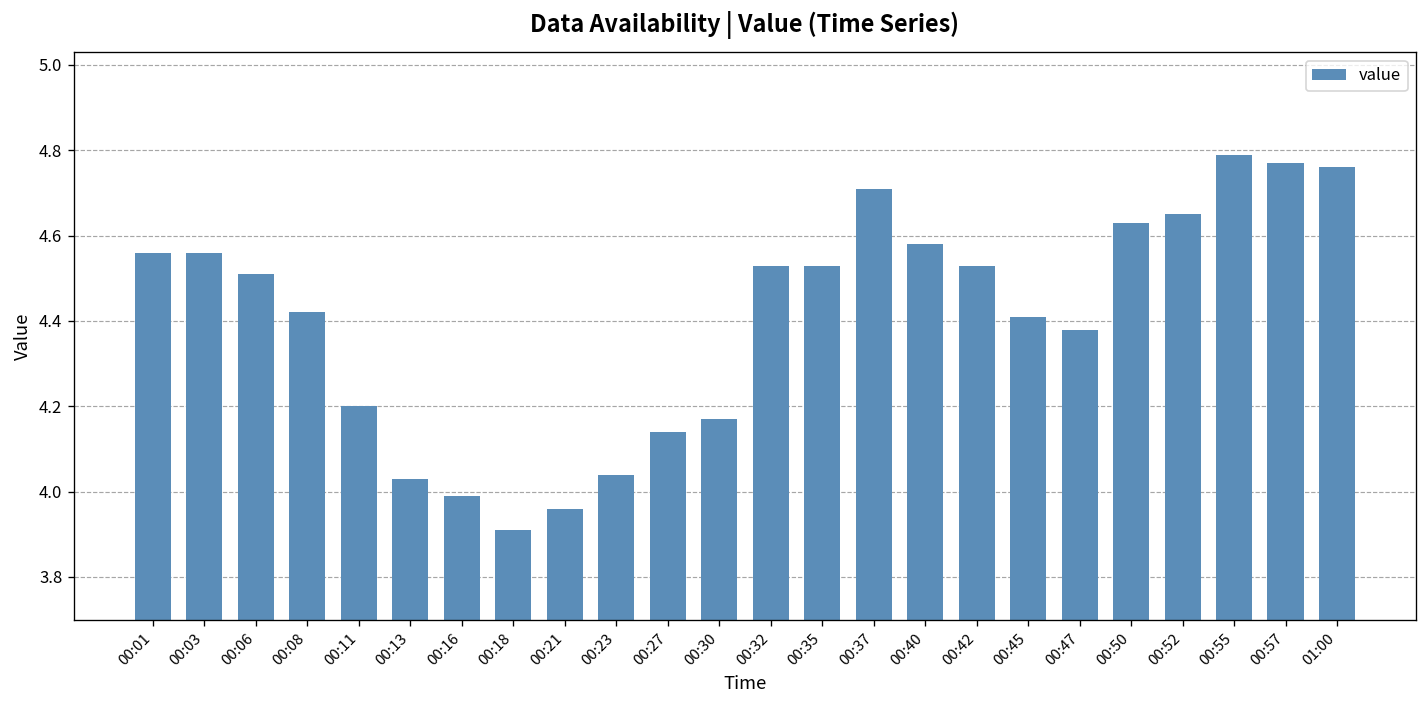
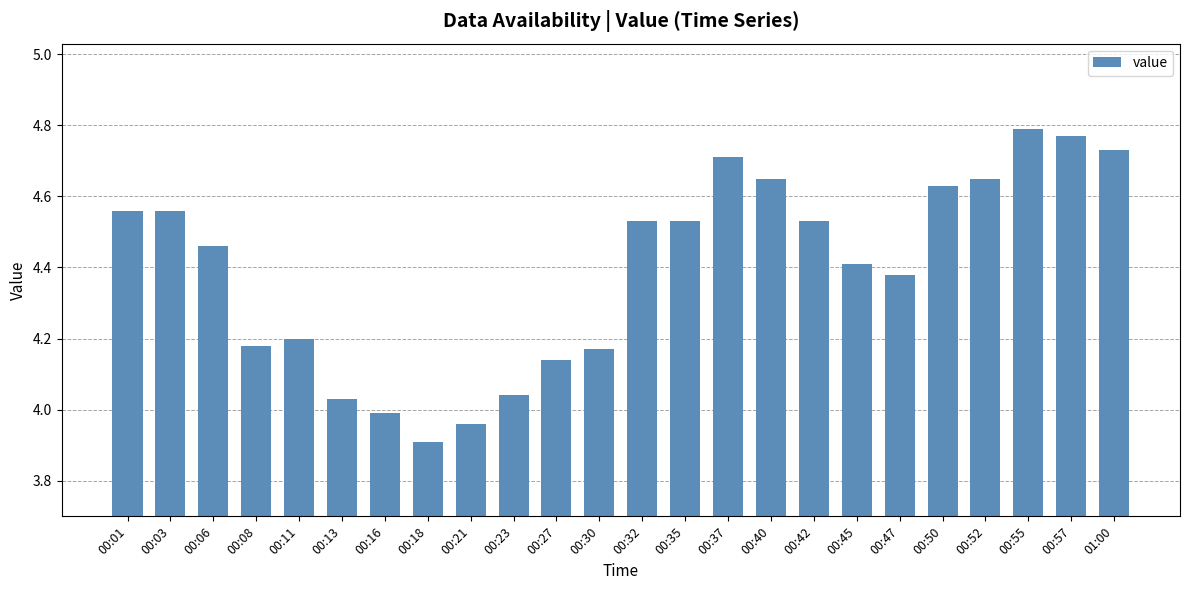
00:06: 4.51 -> 4.46
00:08: 4.42 -> 4.18
00:40: 4.58 -> 4.65
01:00: 4.76 -> 4.73
